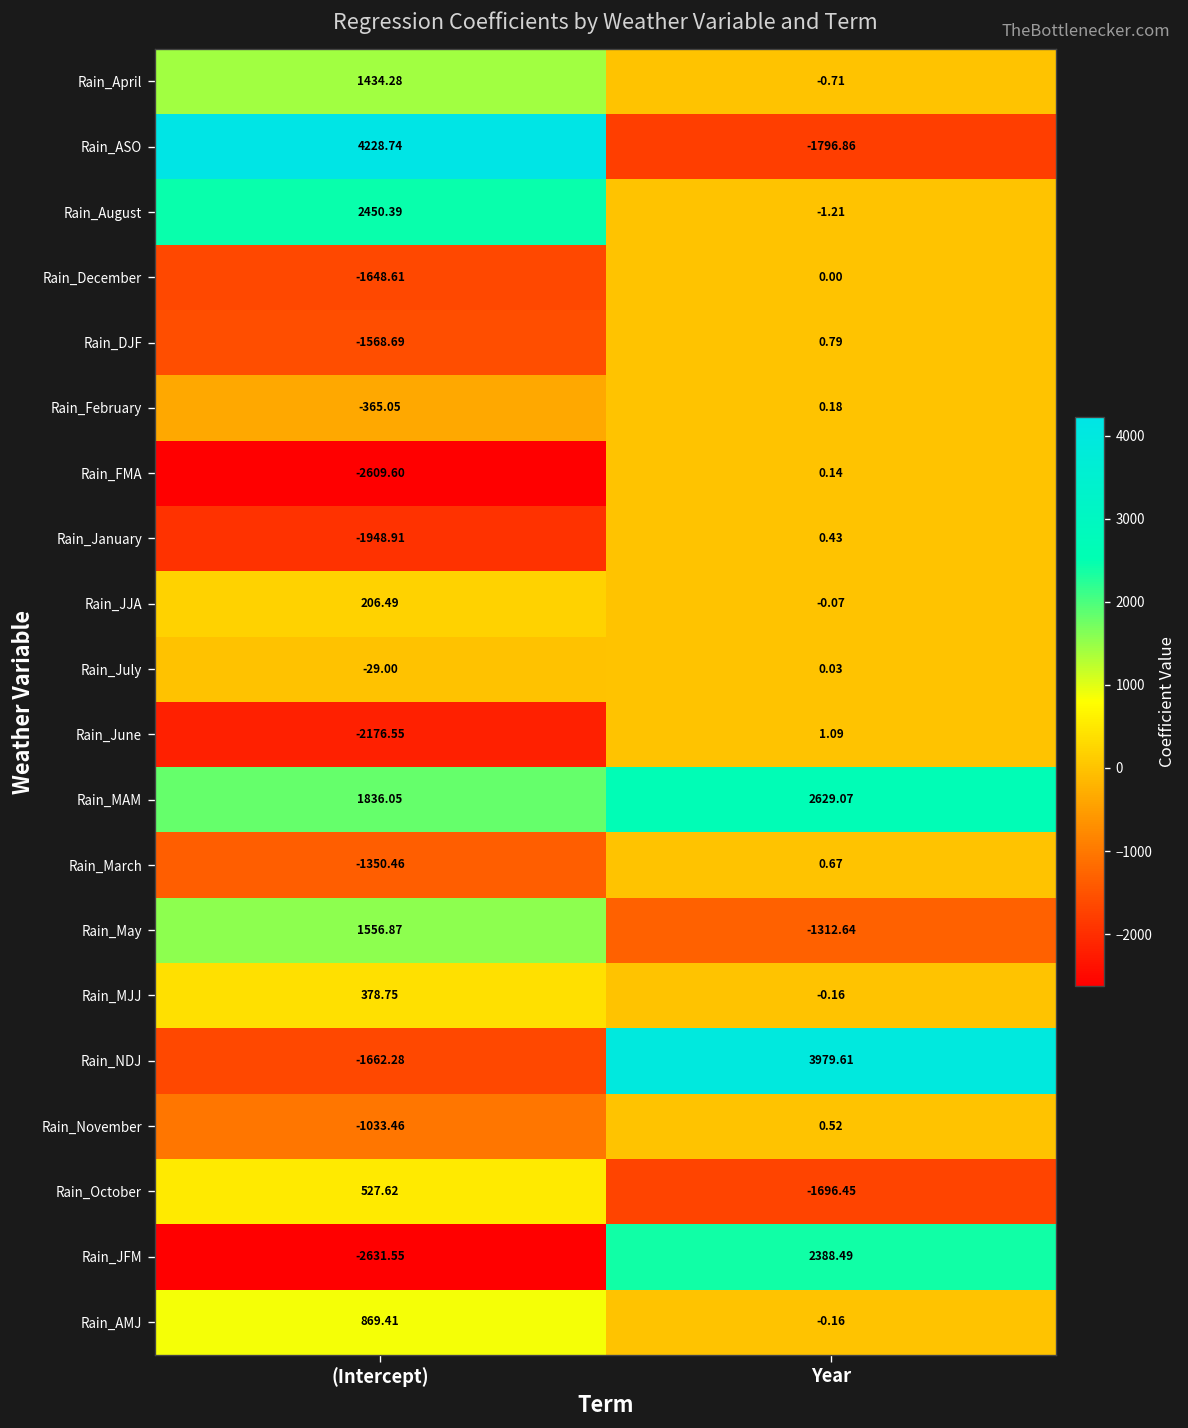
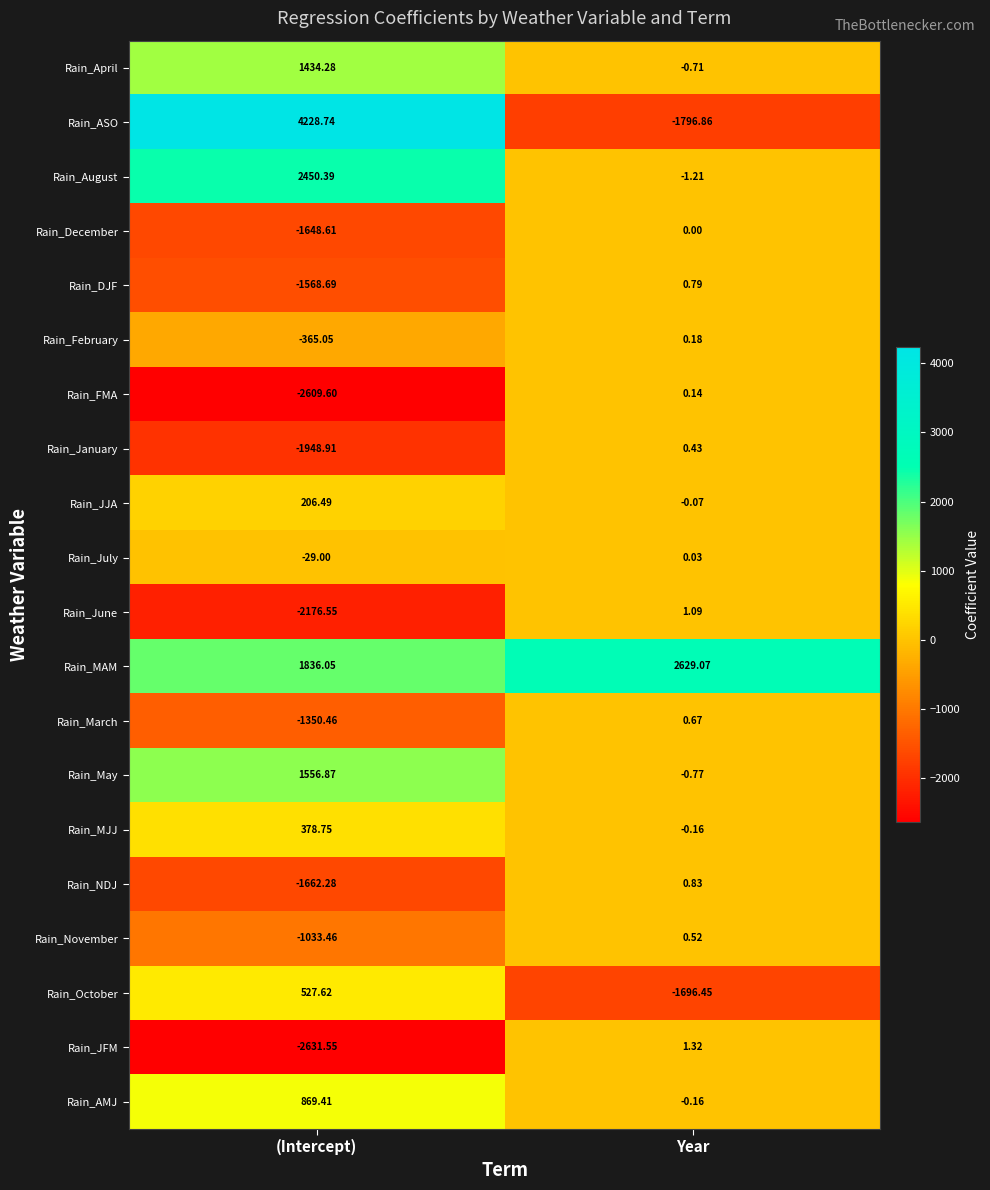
Rain_May, Year: -1312.64 -> -0.77
Rain_NDJ, Year: 3979.61 -> 0.83
Rain_JFM, Year: 2388.49 -> 1.32
